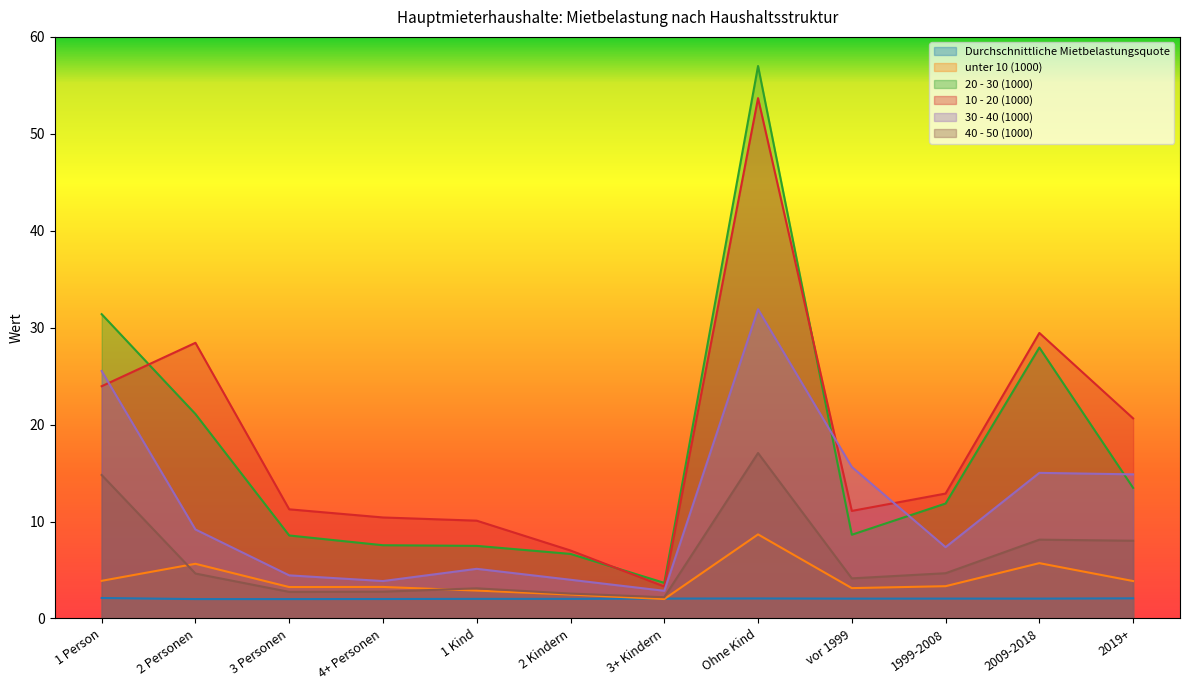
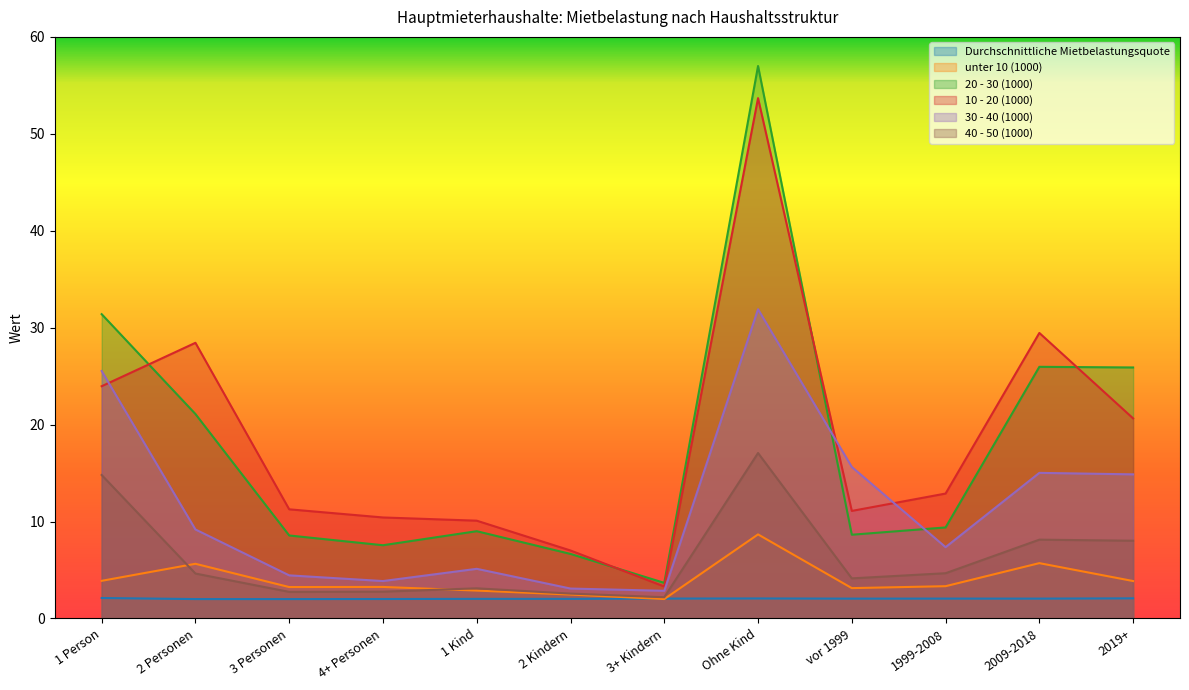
20 - 30 (1000), 1 Kind: 7 -> 9
30 - 40 (1000), 2 Kindern: 4 -> 3
20 - 30 (1000), 1999-2008: 12 -> 9
20 - 30 (1000), 2009-2018: 28 -> 26
20 - 30 (1000), 2019+: 13 -> 26
